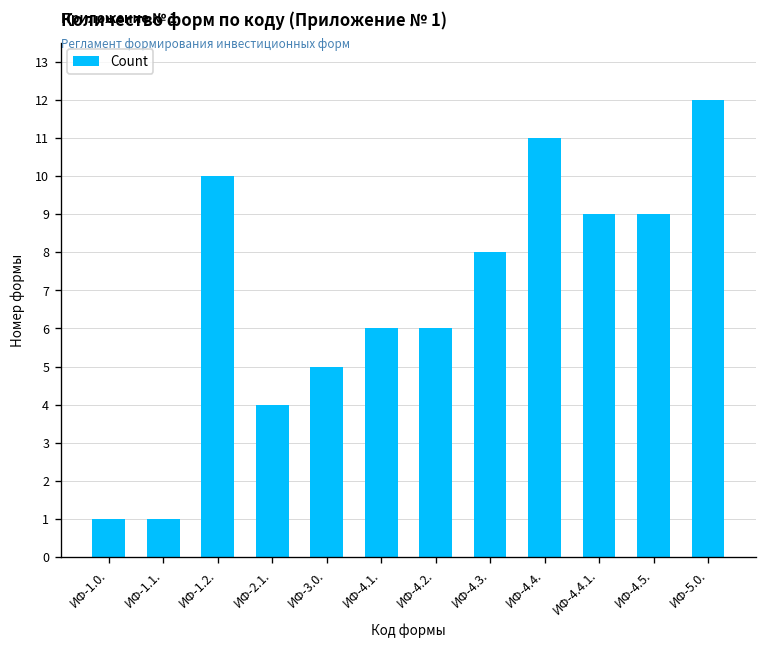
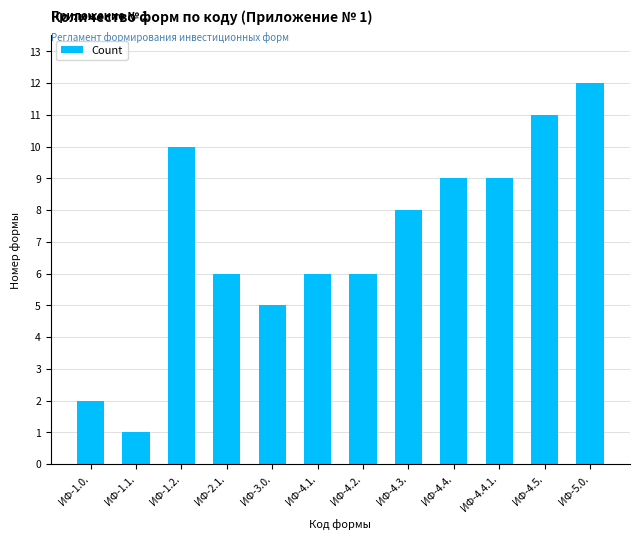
ИФ-1.0.: 1 -> 2
ИФ-2.1.: 4 -> 6
ИФ-4.4.: 11 -> 9
ИФ-4.5.: 9 -> 11
